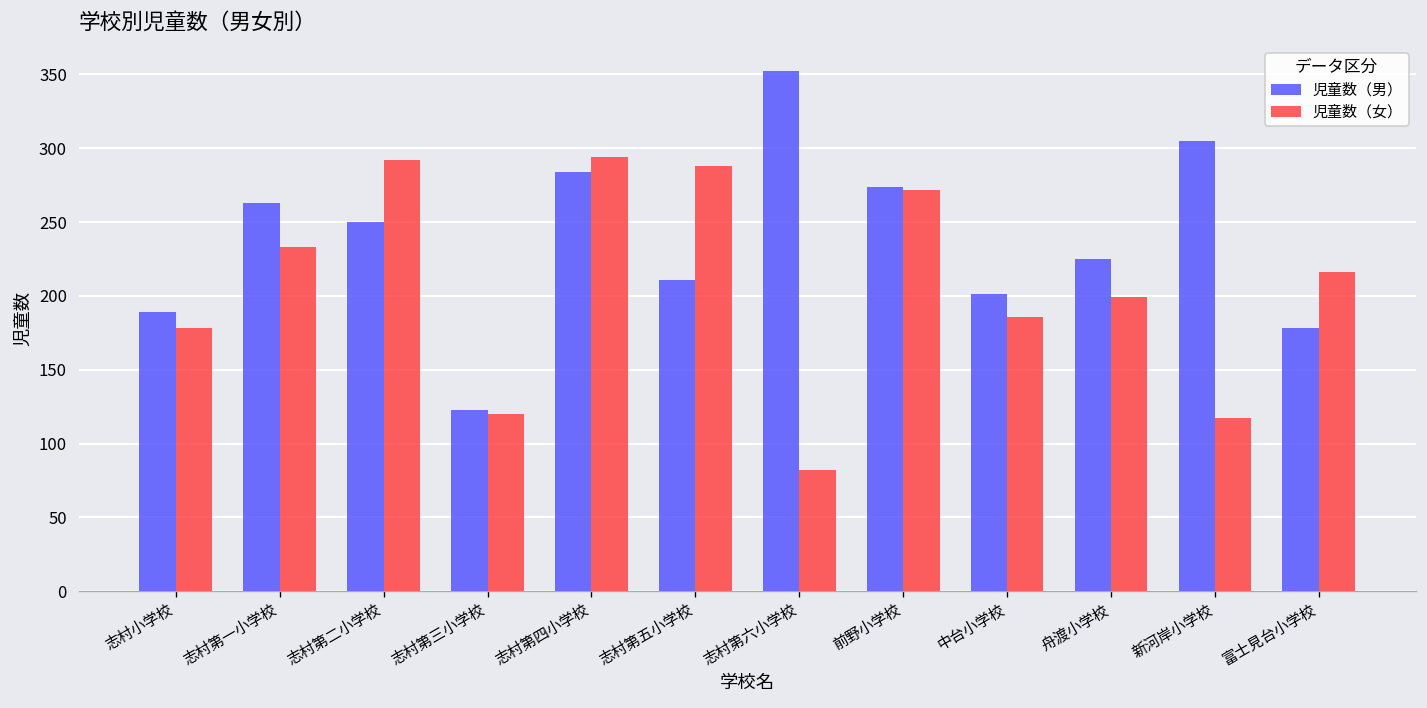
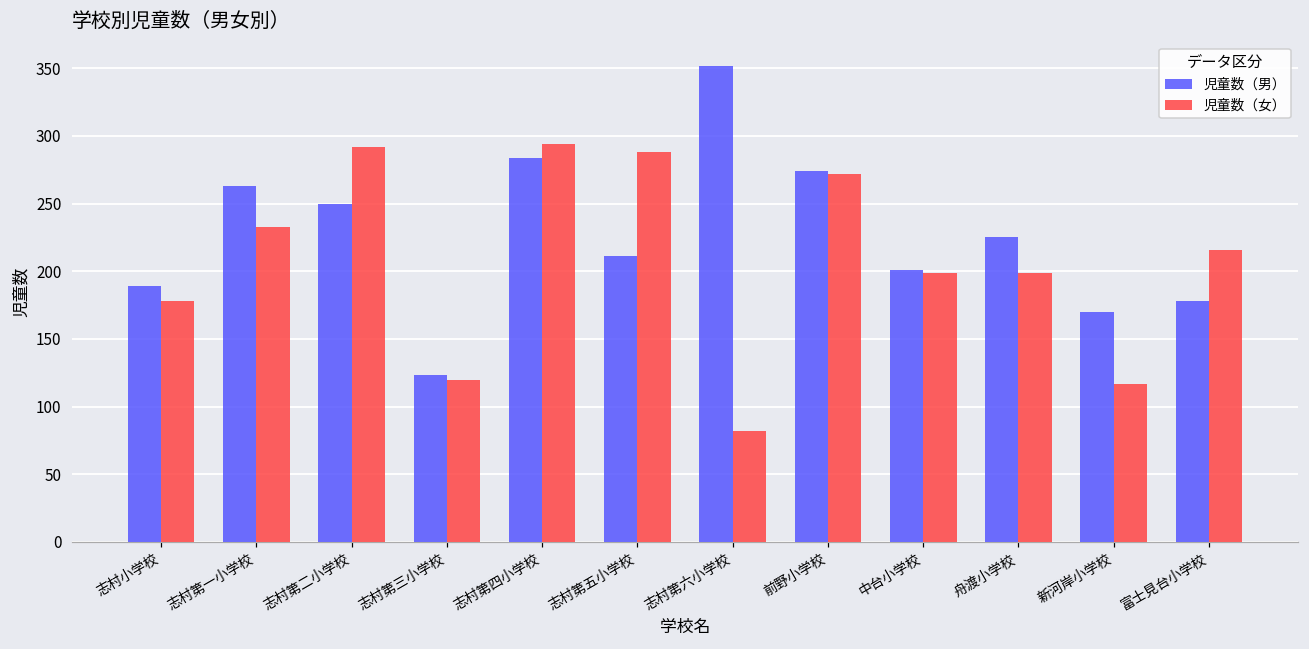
児童数（女）, 中台小学校: 186 -> 199
児童数（男）, 新河岸小学校: 305 -> 170
